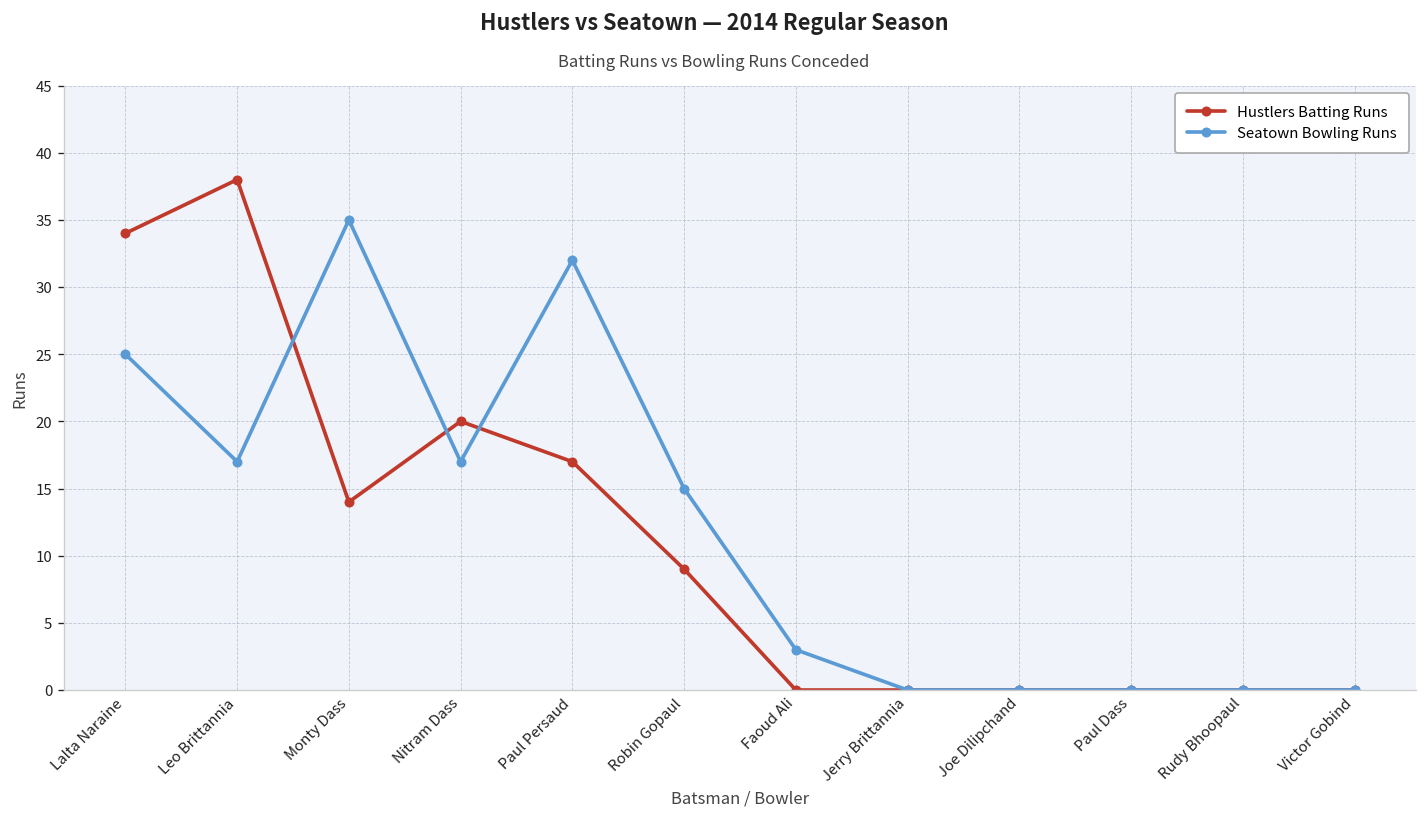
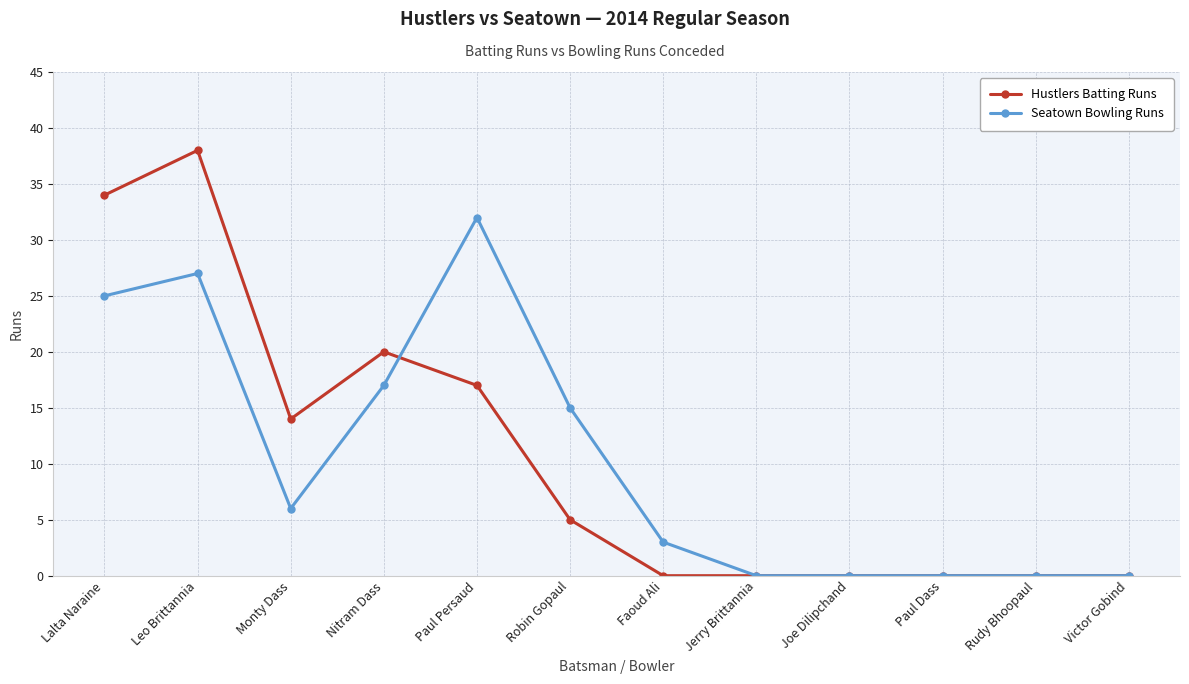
Seatown Bowling Runs, Leo Brittannia: 17 -> 27
Seatown Bowling Runs, Monty Dass: 35 -> 6
Hustlers Batting Runs, Robin Gopaul: 9 -> 5
